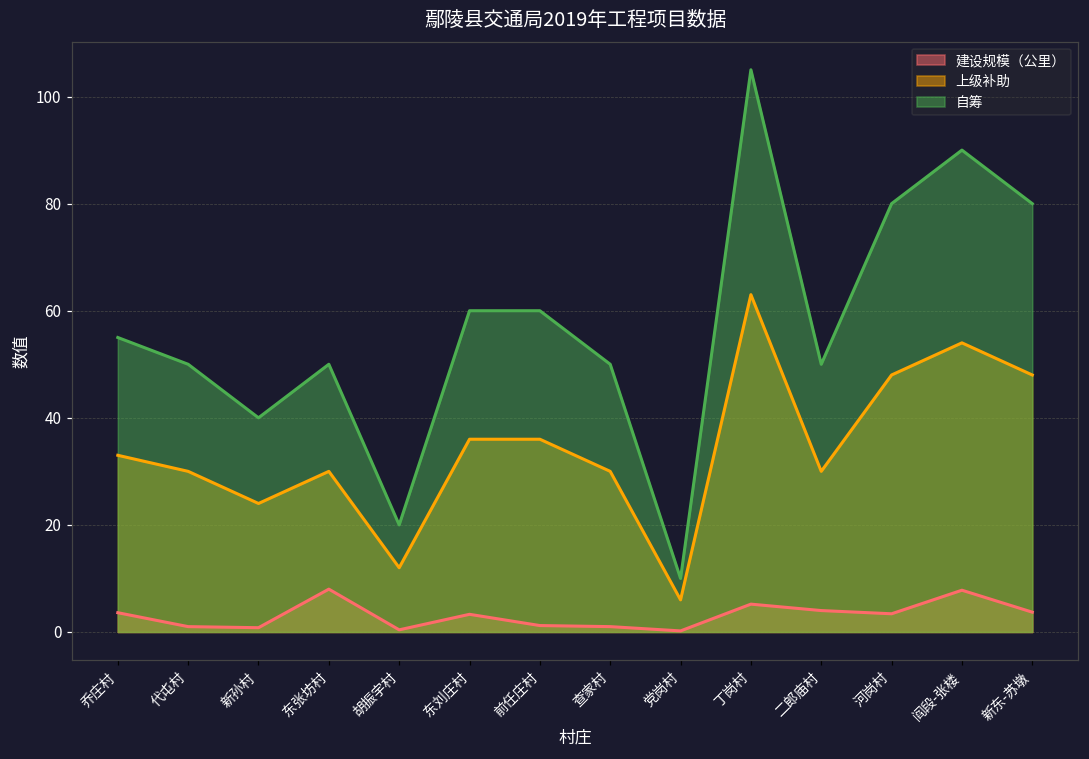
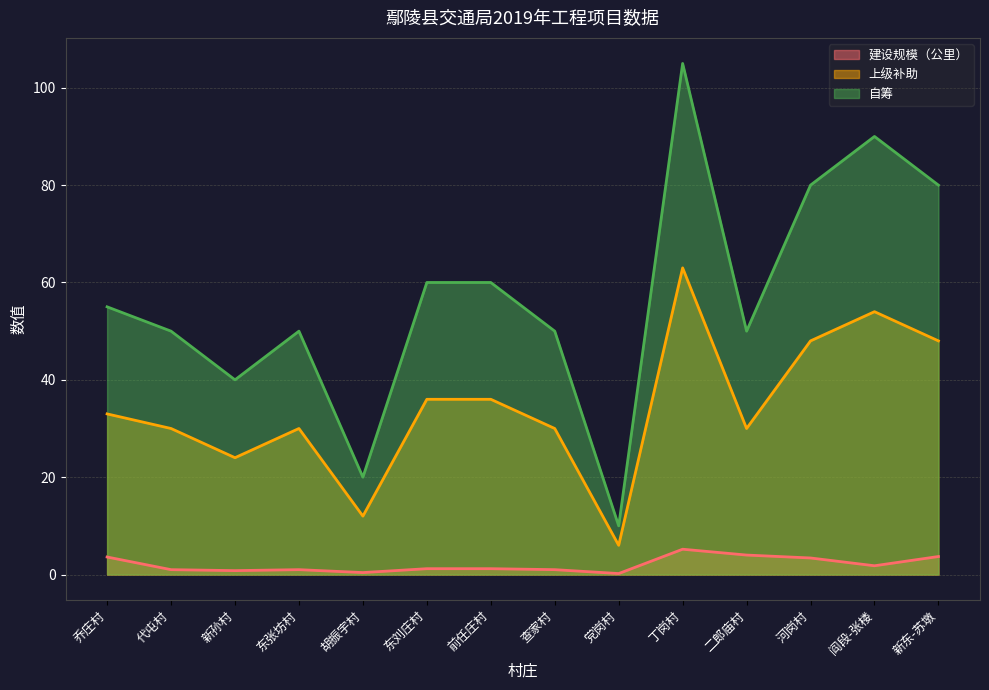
建设规模（公里）, 东张坊村: 8 -> 1
建设规模（公里）, 东刘庄村: 3 -> 1
建设规模（公里）, 阎段-张楼: 8 -> 2
